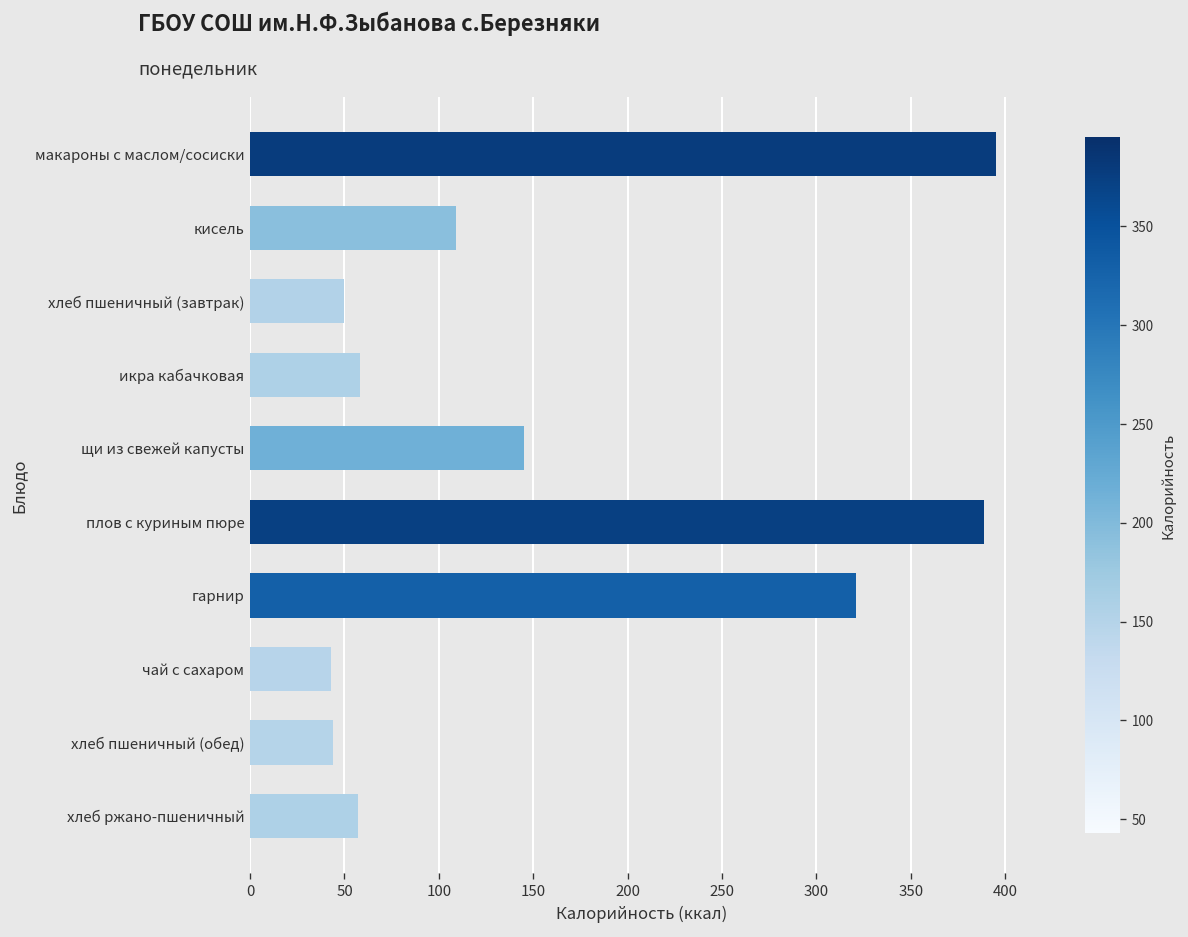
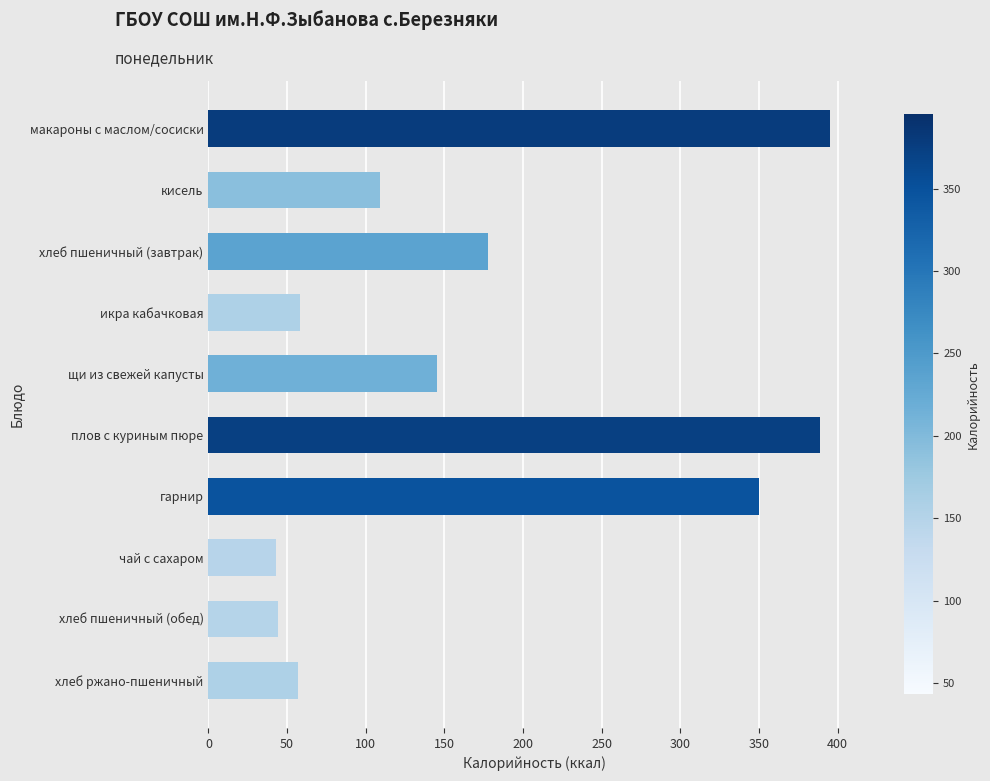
хлеб пшеничный (завтрак): 50 -> 178
гарнир: 321 -> 350
